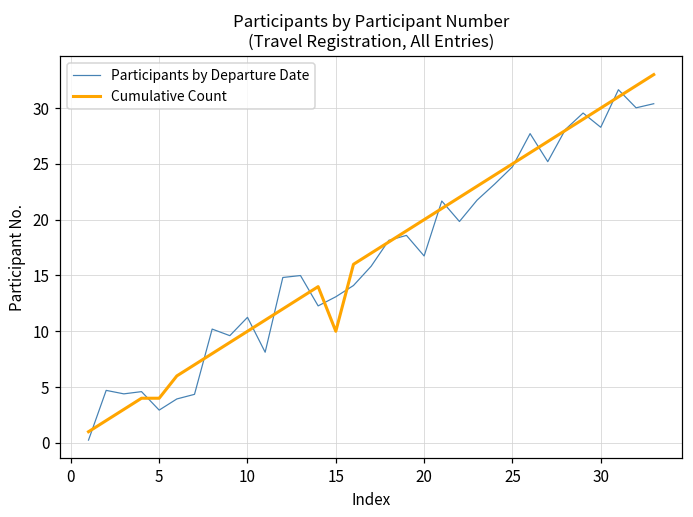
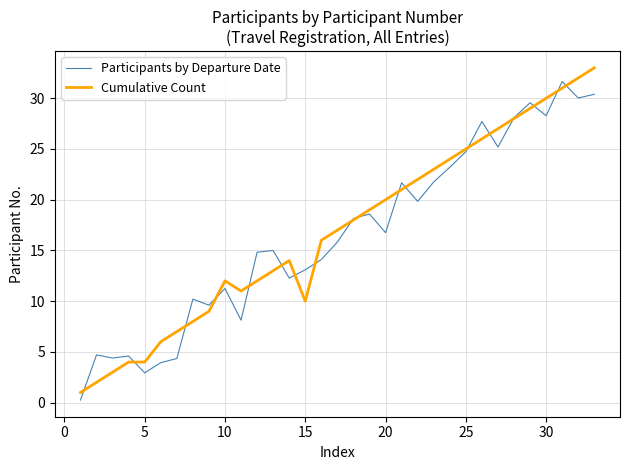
Cumulative Count, 10: 10 -> 12
